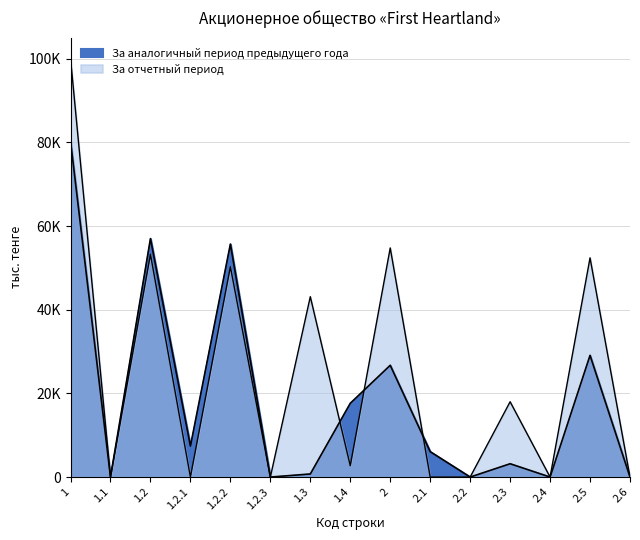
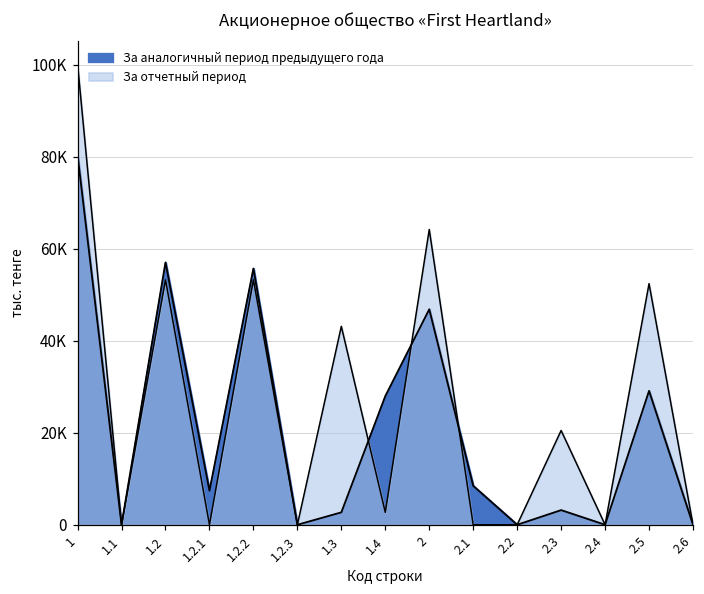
За отчетный период, 1.2.2: 50000 -> 53000
За аналогичный период предыдущего года, 1.3: 1000 -> 3000
За аналогичный период предыдущего года, 1.4: 18000 -> 28000
За аналогичный период предыдущего года, 2: 27000 -> 47000
За отчетный период, 2: 55000 -> 64000
За аналогичный период предыдущего года, 2.1: 6000 -> 8000
За отчетный период, 2.3: 18000 -> 20000
